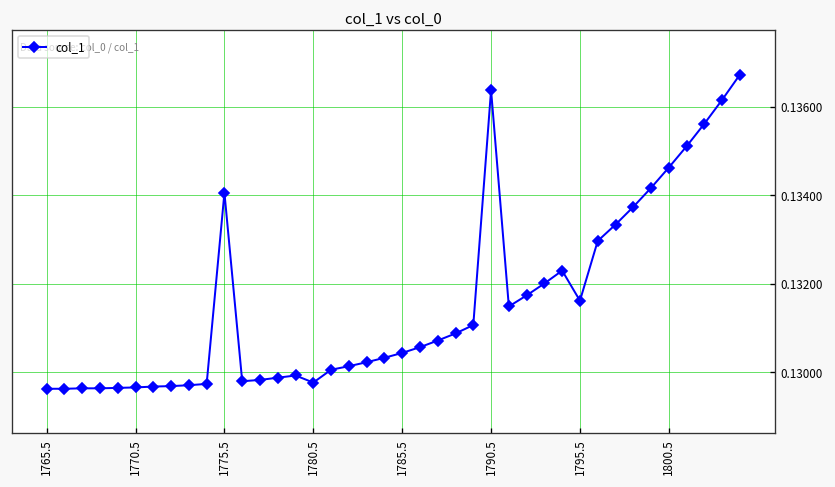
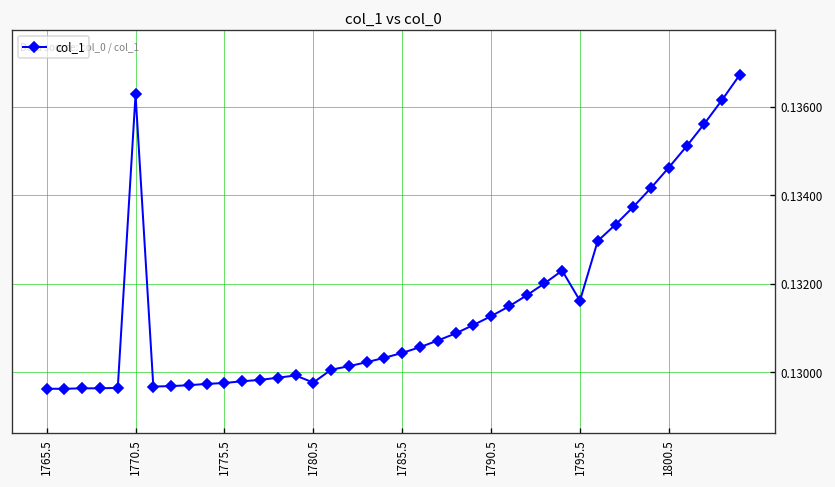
1770.5: 0.1297 -> 0.1363
1775.5: 0.1341 -> 0.1298
1790.5: 0.1364 -> 0.1313
